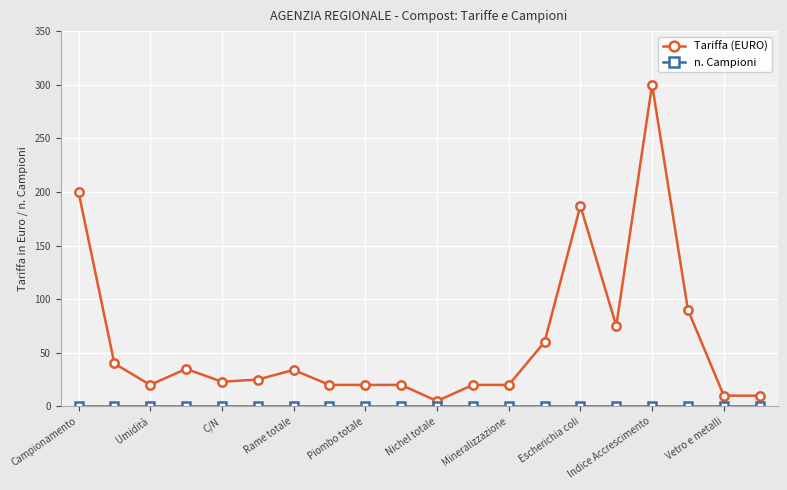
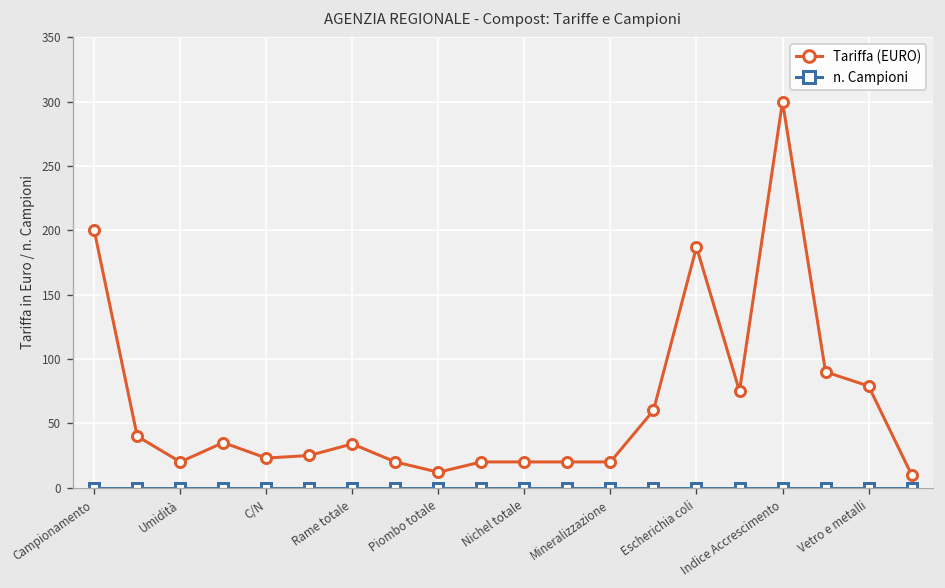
Tariffa (EURO), Piombo totale: 20 -> 12
Tariffa (EURO), Nichel totale: 5 -> 20
Tariffa (EURO), Vetro e metalli: 10 -> 79
